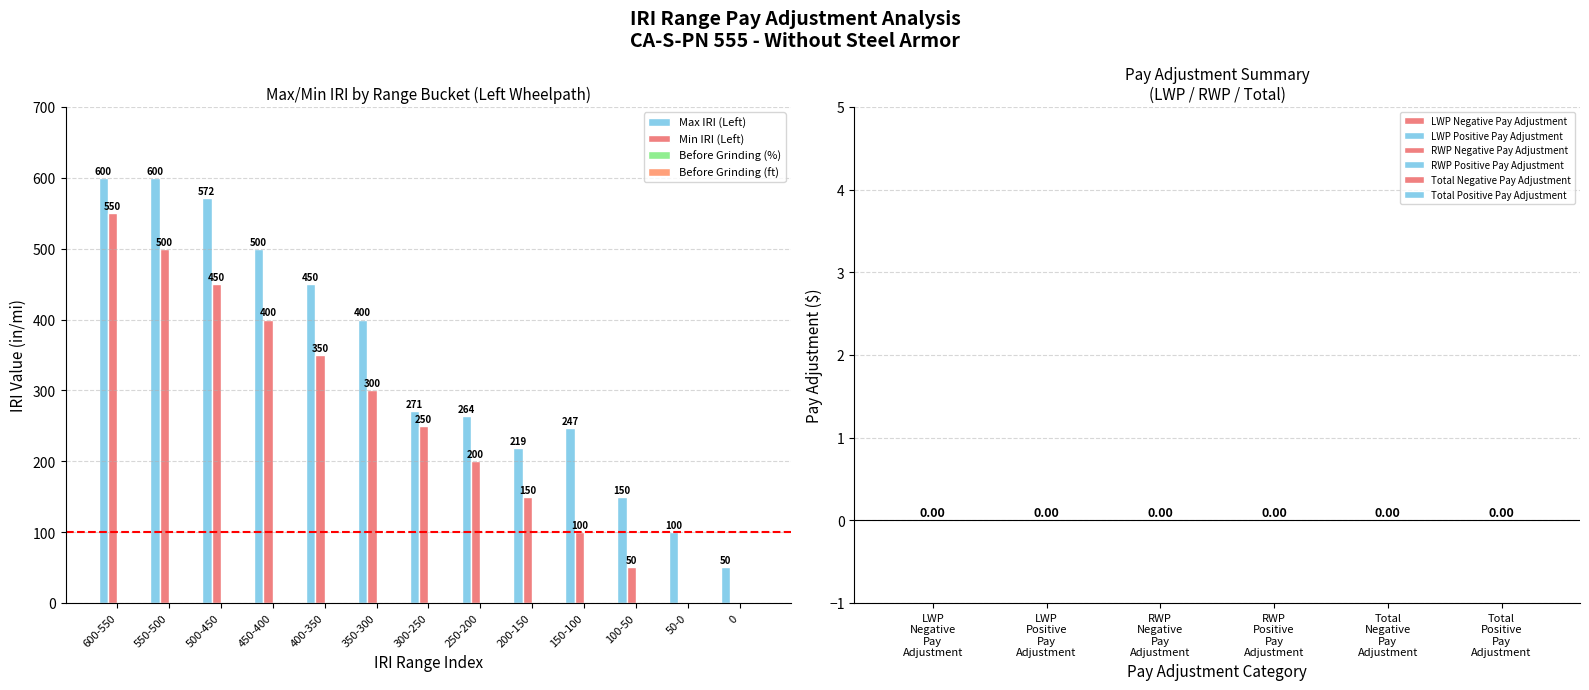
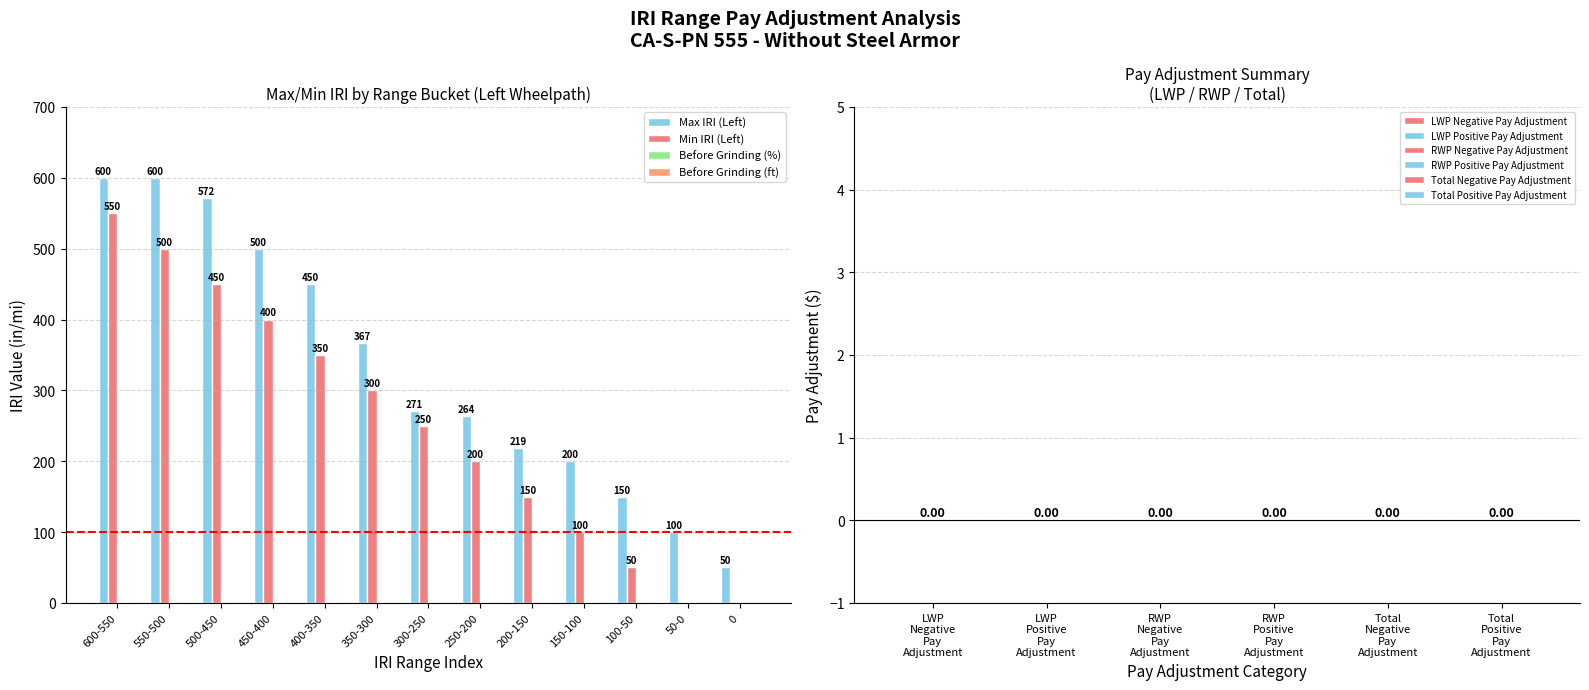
Max/Min IRI by Range Bucket (Left Wheelpath), Max IRI (Left), 350-300: 400 -> 367
Max/Min IRI by Range Bucket (Left Wheelpath), Max IRI (Left), 150-100: 247 -> 200
